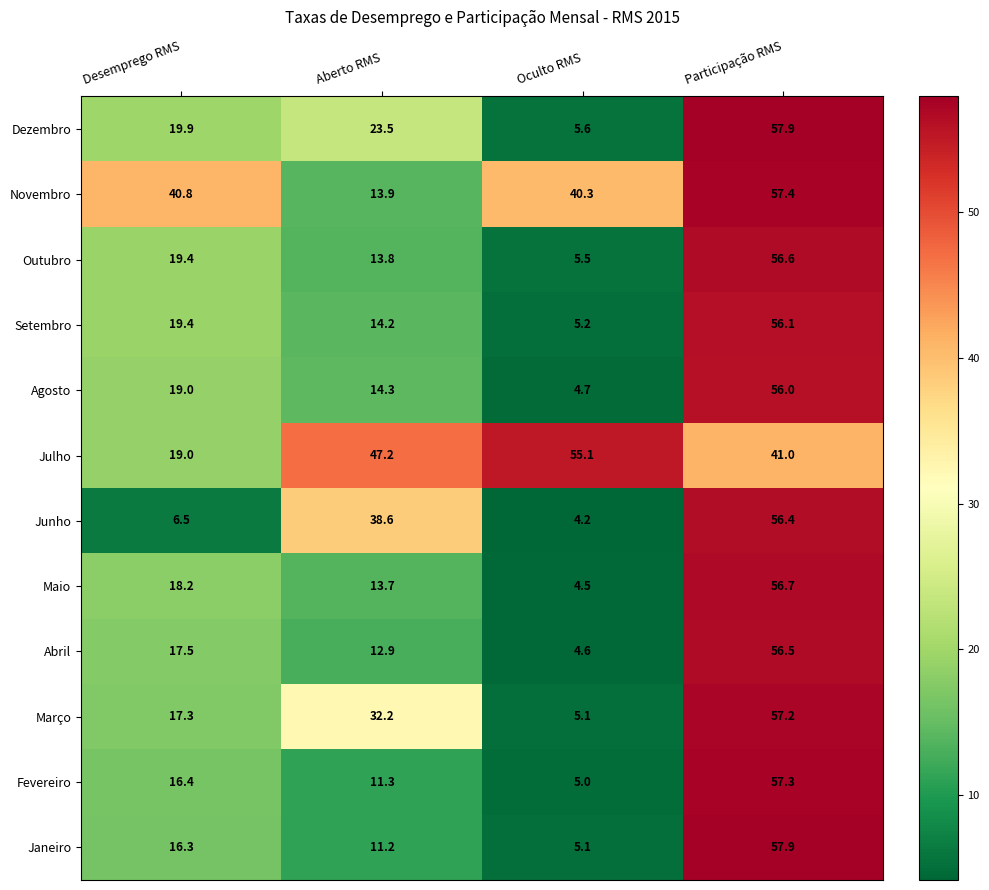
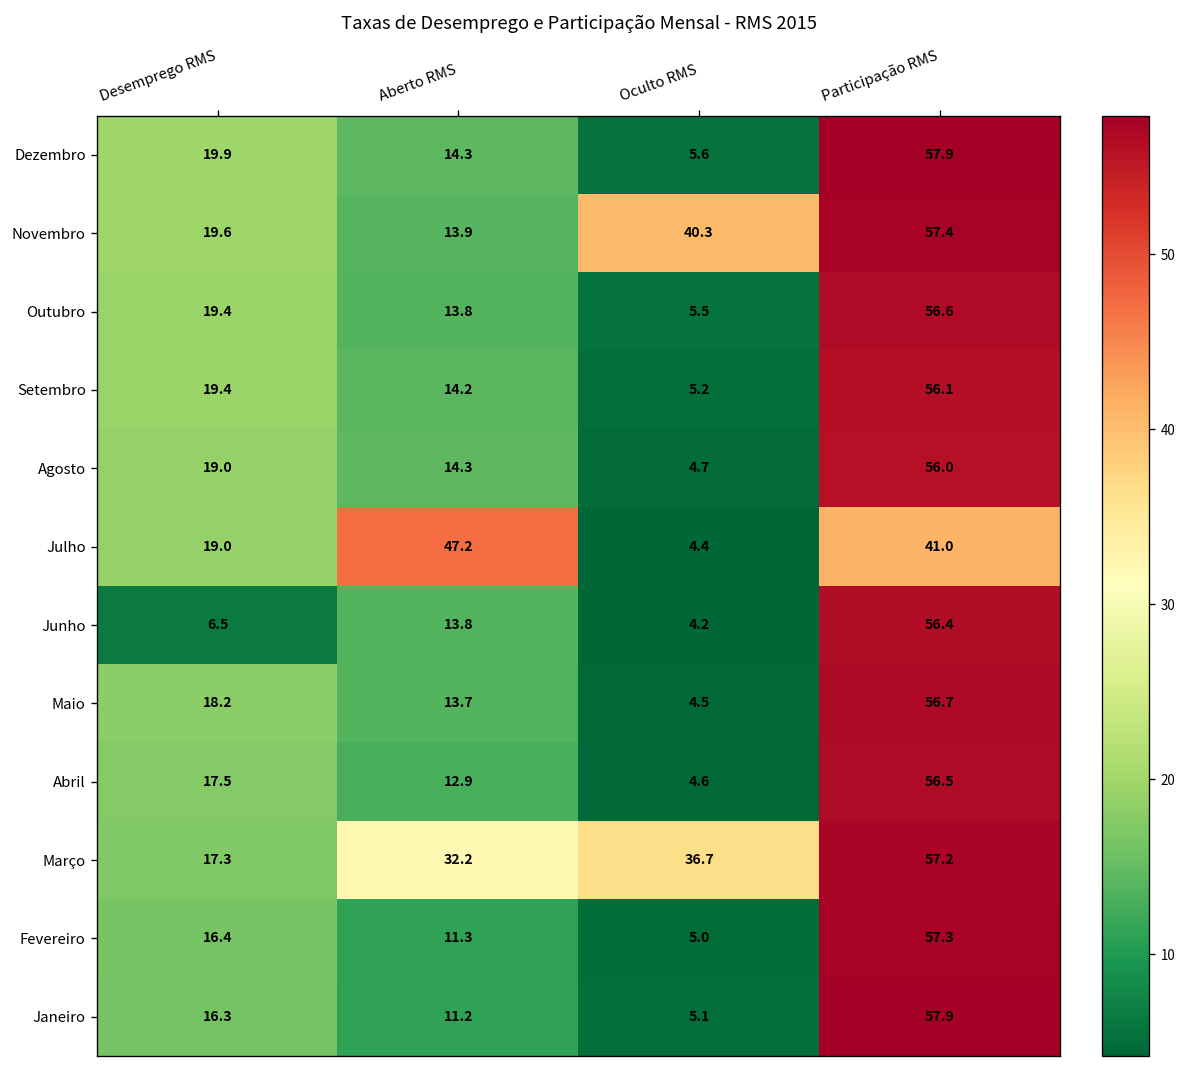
Dezembro, Aberto RMS: 23.5 -> 14.3
Novembro, Desemprego RMS: 40.8 -> 19.6
Julho, Oculto RMS: 55.1 -> 4.4
Junho, Aberto RMS: 38.6 -> 13.8
Março, Oculto RMS: 5.1 -> 36.7
